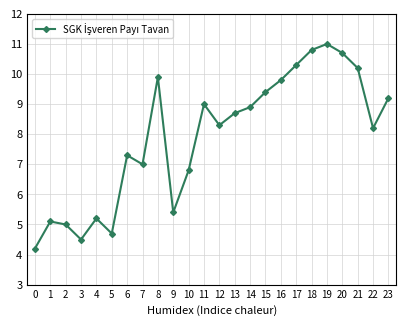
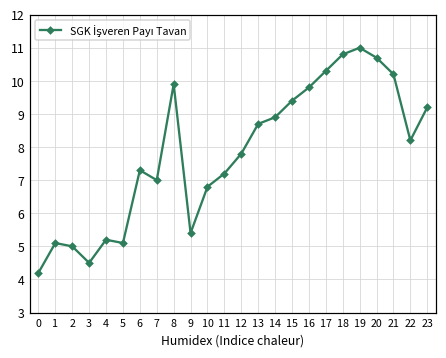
5: 4.7 -> 5.1
11: 9.0 -> 7.2
12: 8.3 -> 7.8
